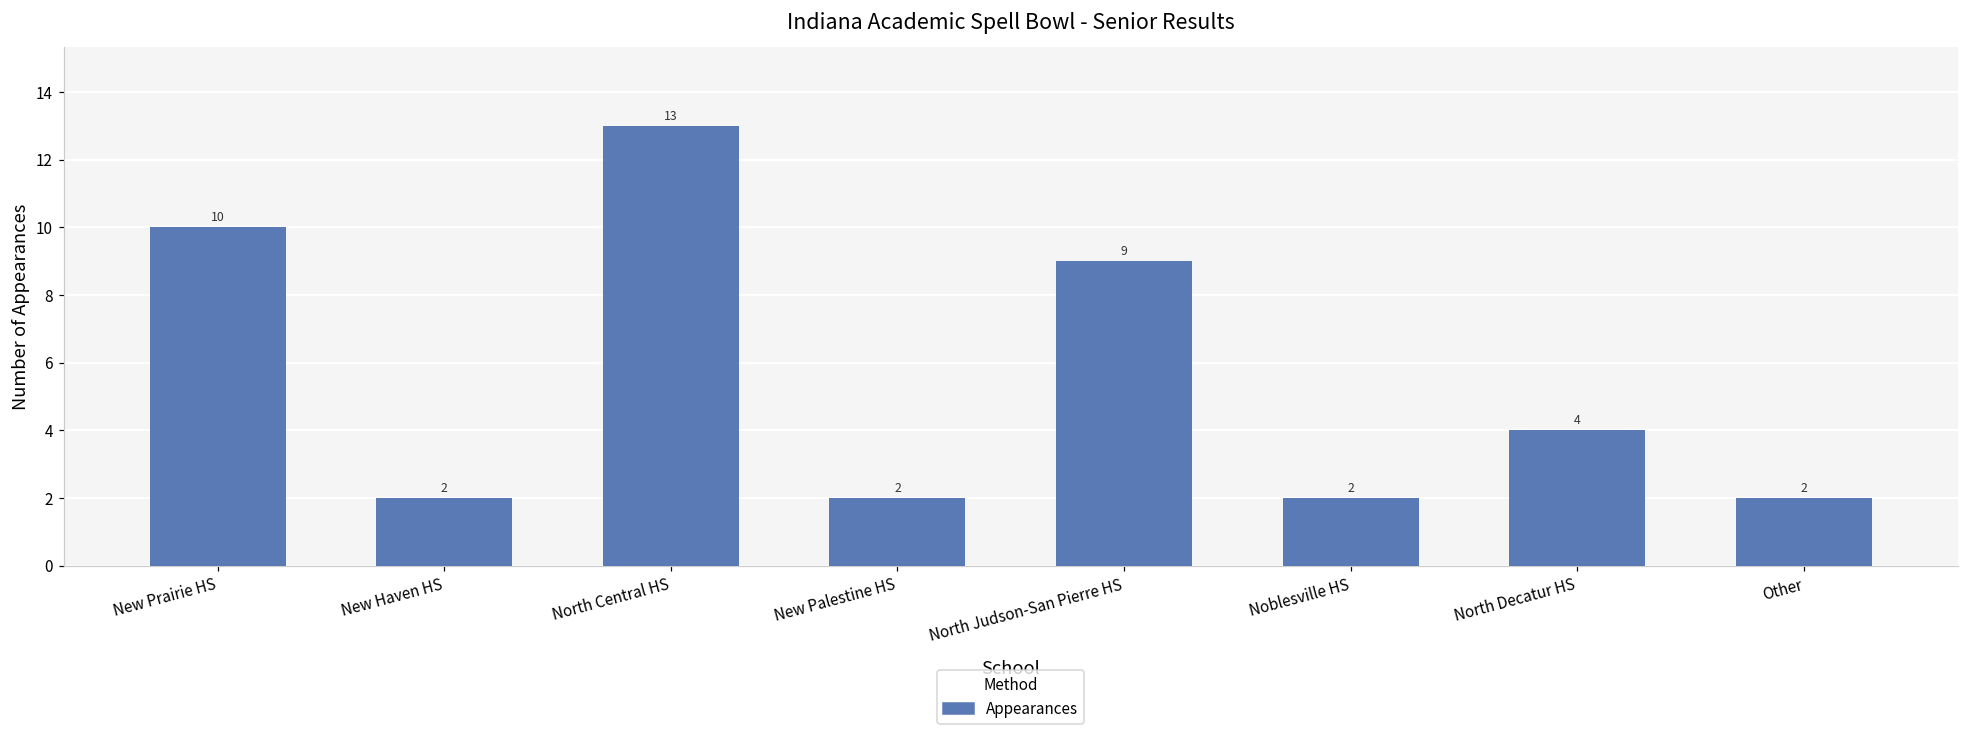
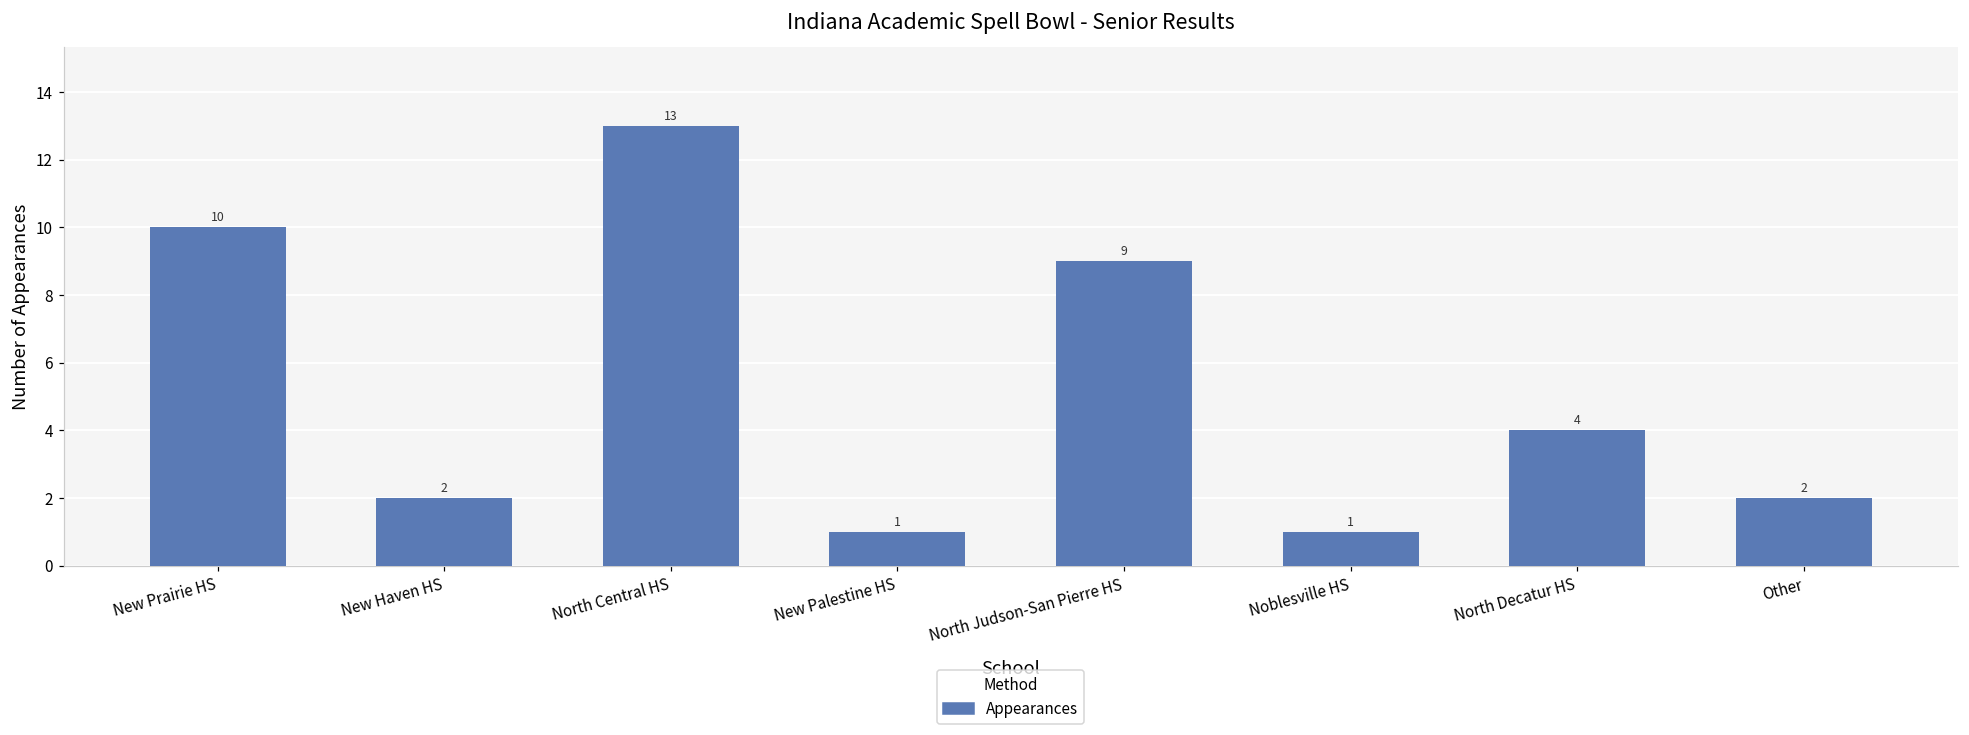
New Palestine HS: 2 -> 1
Noblesville HS: 2 -> 1
